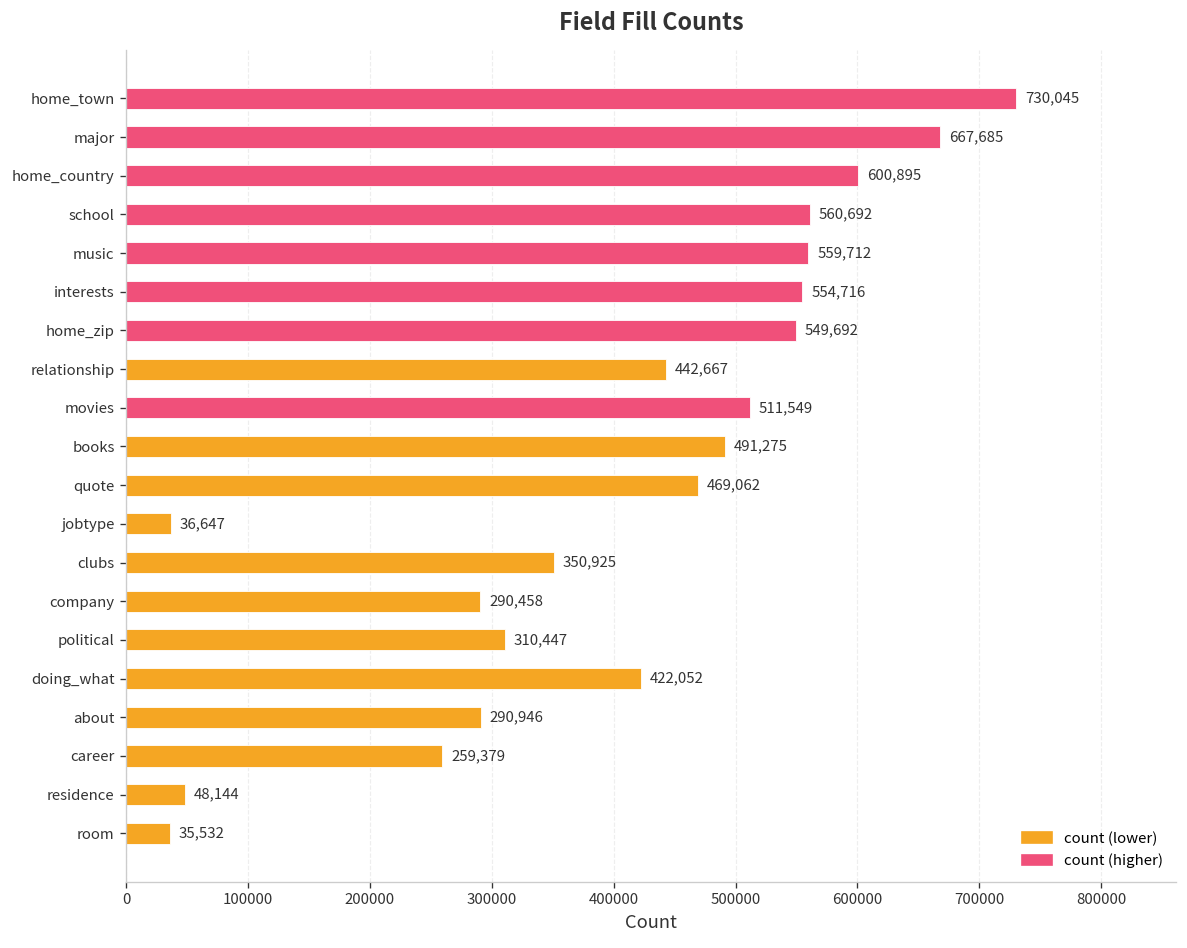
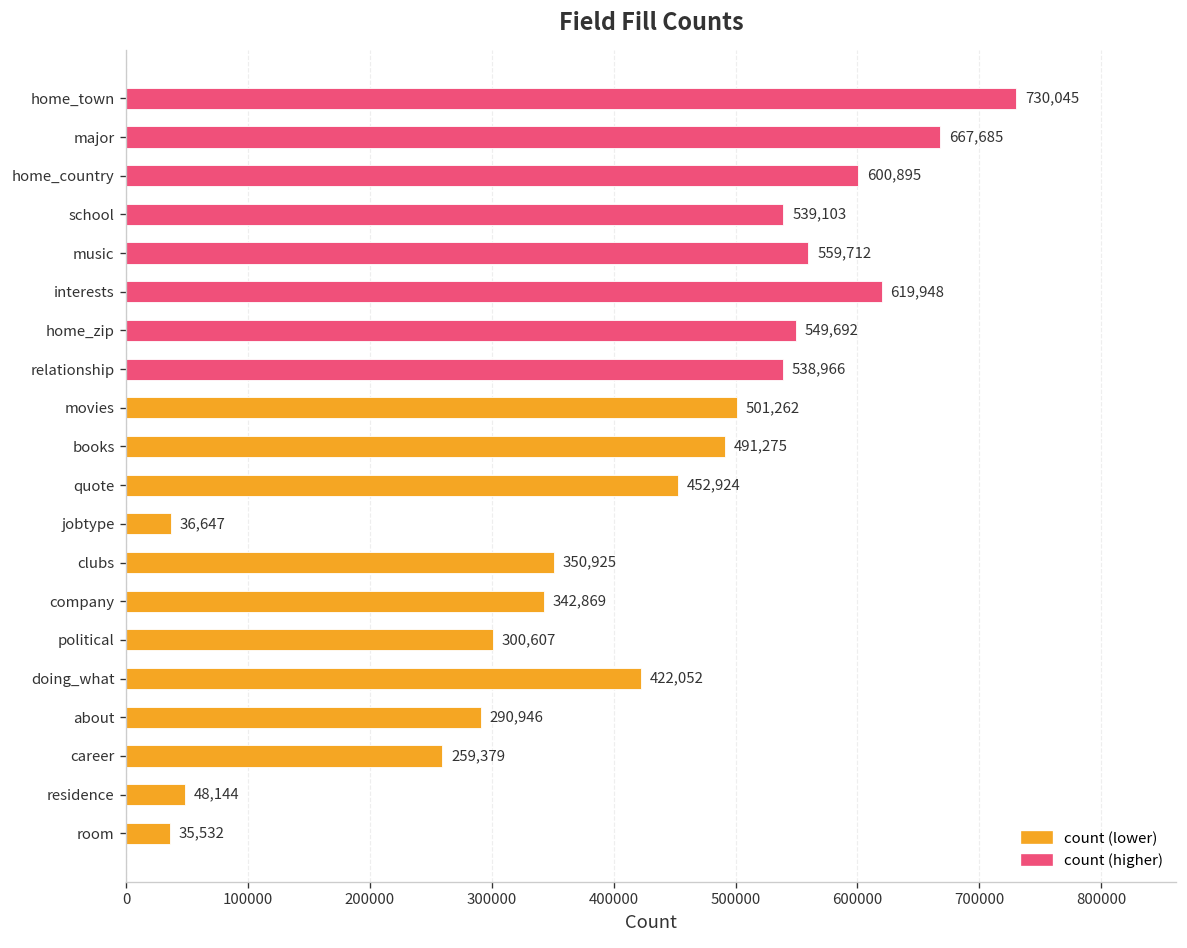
school: 560,692 -> 539,103
interests: 554,716 -> 619,948
relationship: 442,667 -> 538,966
movies: 511,549 -> 501,262
quote: 469,062 -> 452,924
company: 290,458 -> 342,869
political: 310,447 -> 300,607
